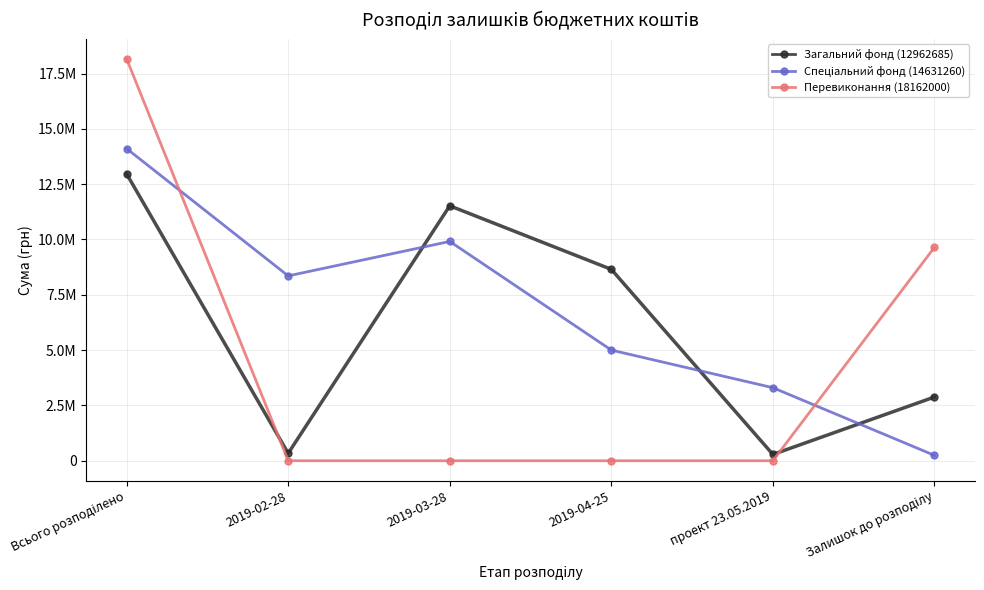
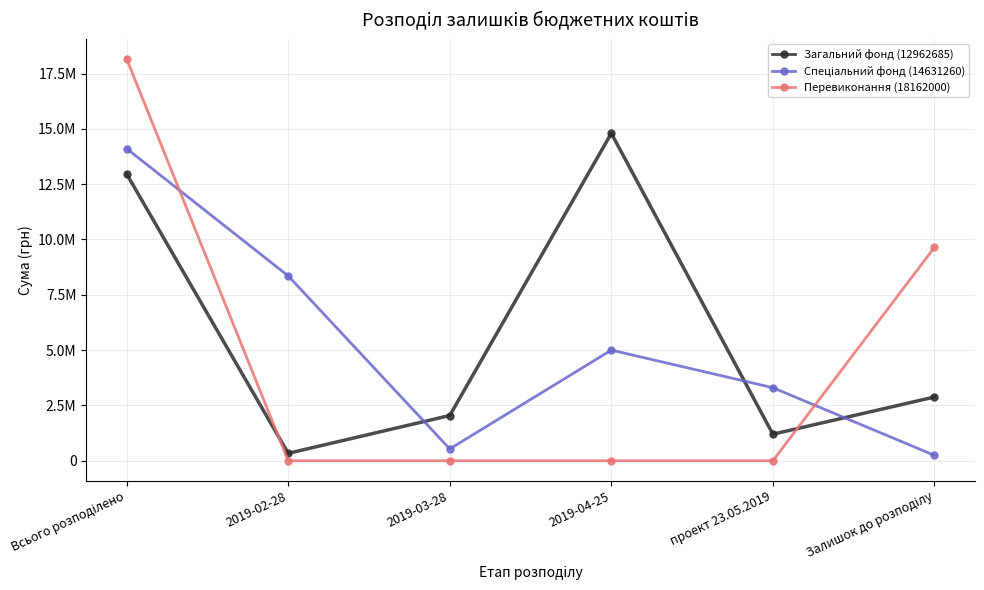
Загальний фонд (12962685), 2019-03-28: 11500000 -> 2000000
Спеціальний фонд (14631260), 2019-03-28: 9900000 -> 500000
Загальний фонд (12962685), 2019-04-25: 8600000 -> 14800000
Загальний фонд (12962685), проект 23.05.2019: 300000 -> 1200000
